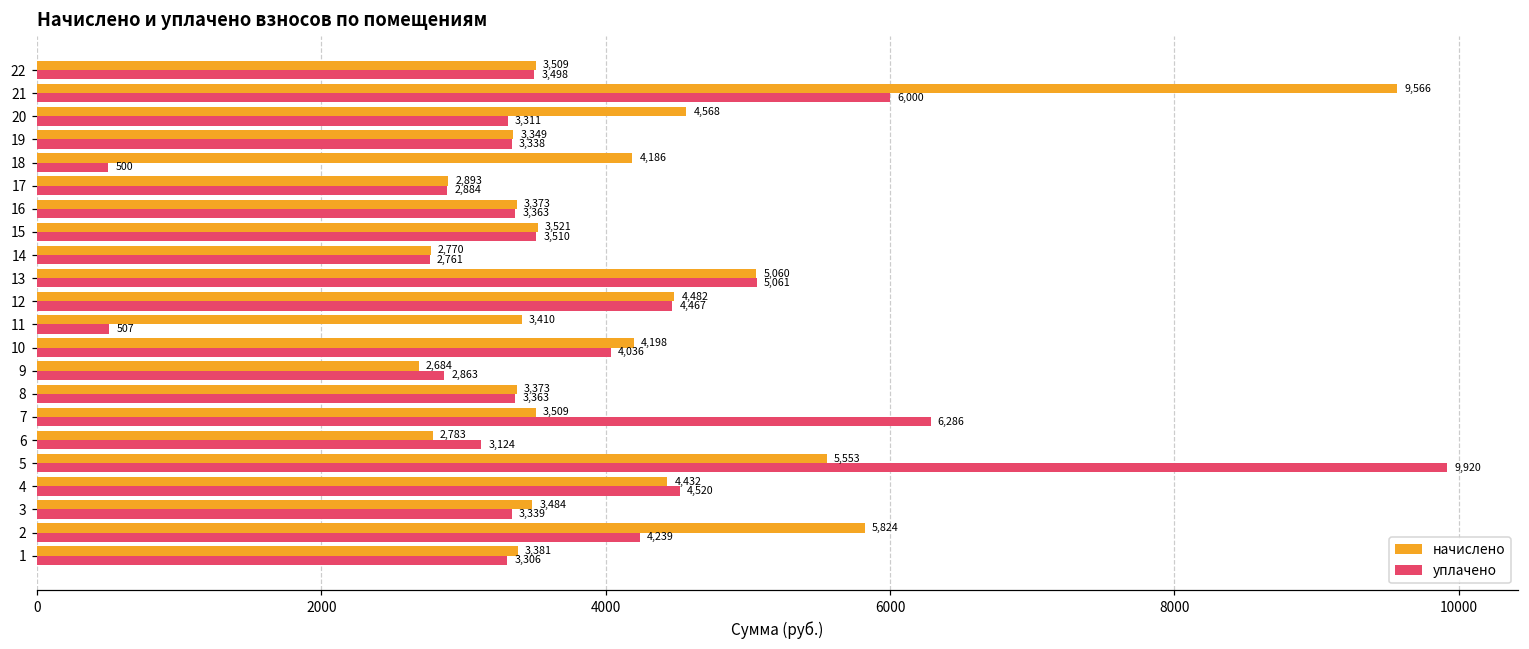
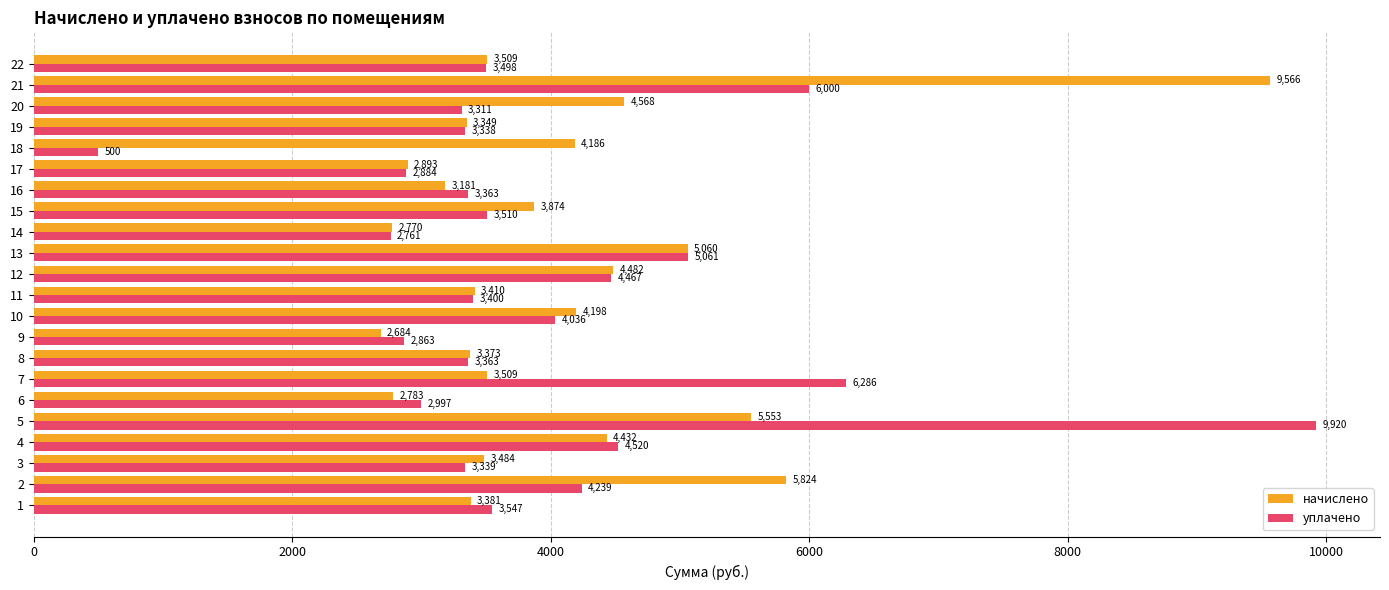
начислено, 16: 3,373 -> 3,181
начислено, 15: 3,521 -> 3,874
уплачено, 11: 507 -> 3,400
уплачено, 6: 3,124 -> 2,997
уплачено, 1: 3,306 -> 3,547
